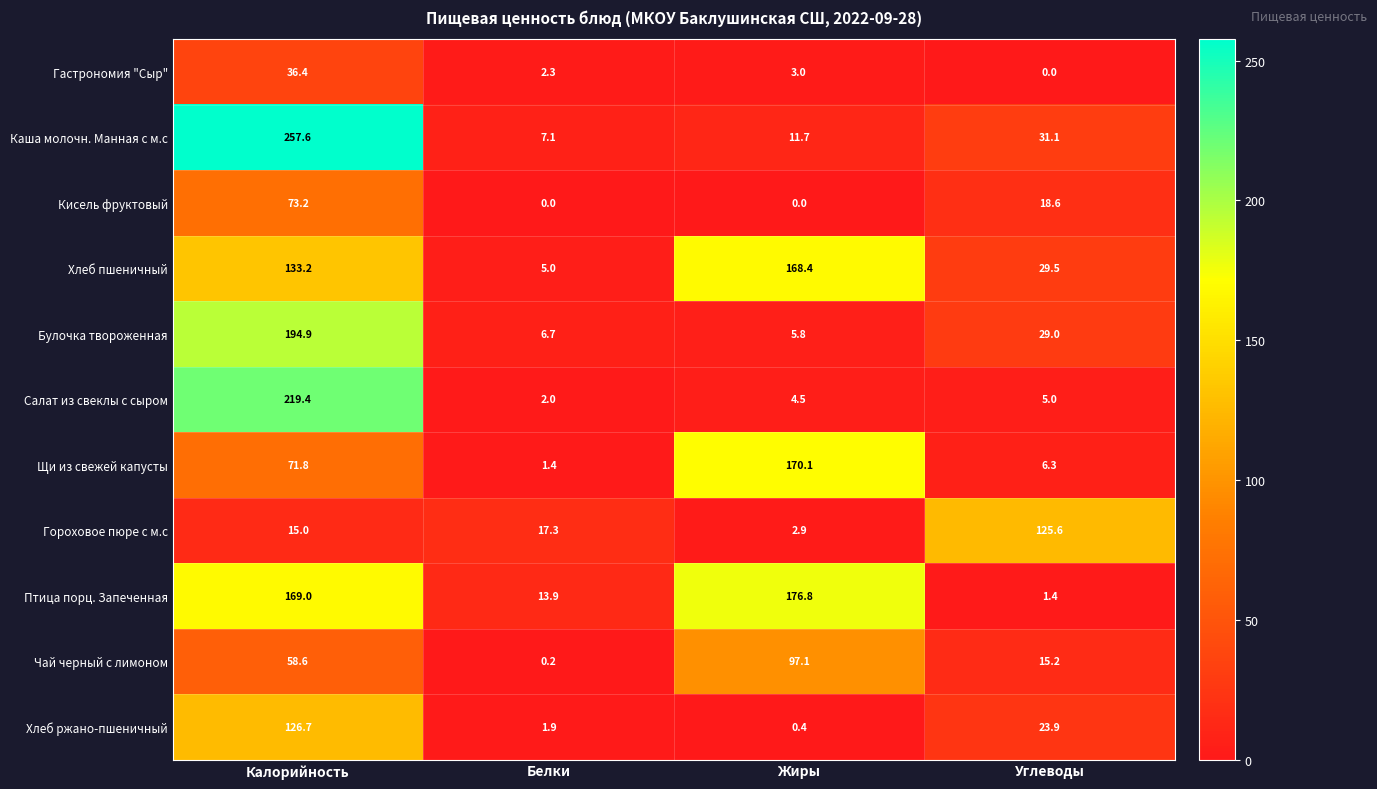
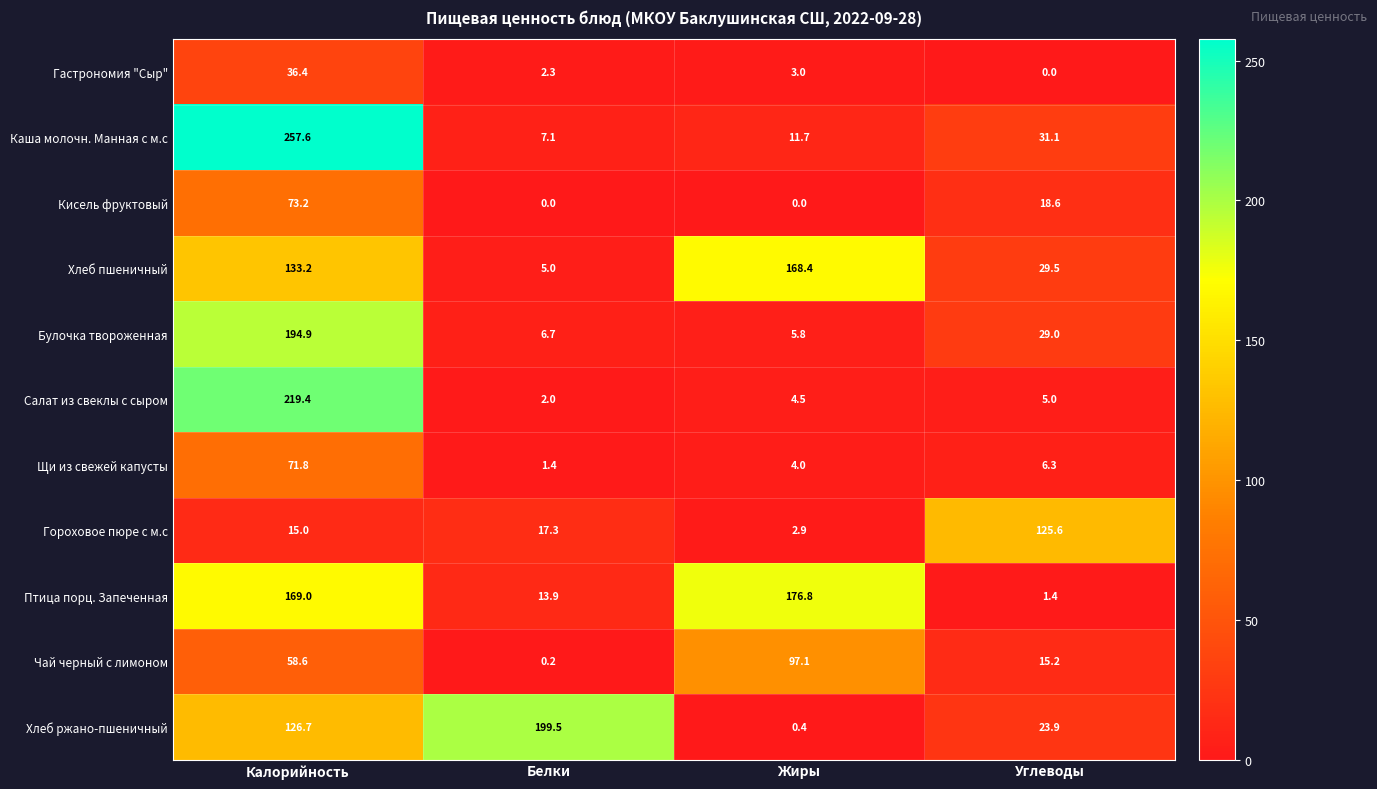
Щи из свежей капусты, Жиры: 170.1 -> 4.0
Хлеб ржано-пшеничный, Белки: 1.9 -> 199.5
